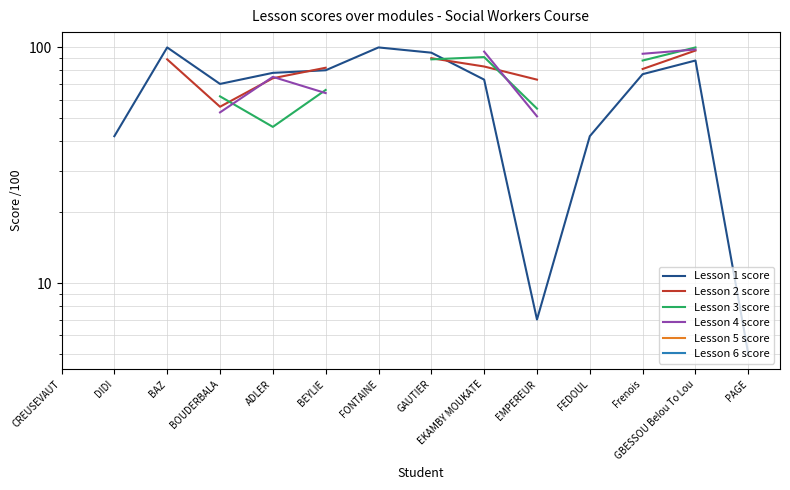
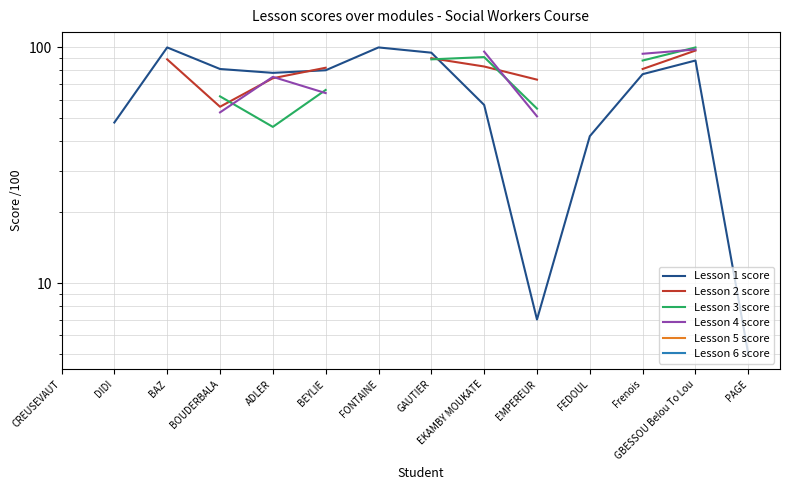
Lesson 1 score, DIDI: 42 -> 48
Lesson 1 score, BOUDERBALA: 70 -> 81
Lesson 1 score, EKAMBY MOUKATE: 73 -> 57
